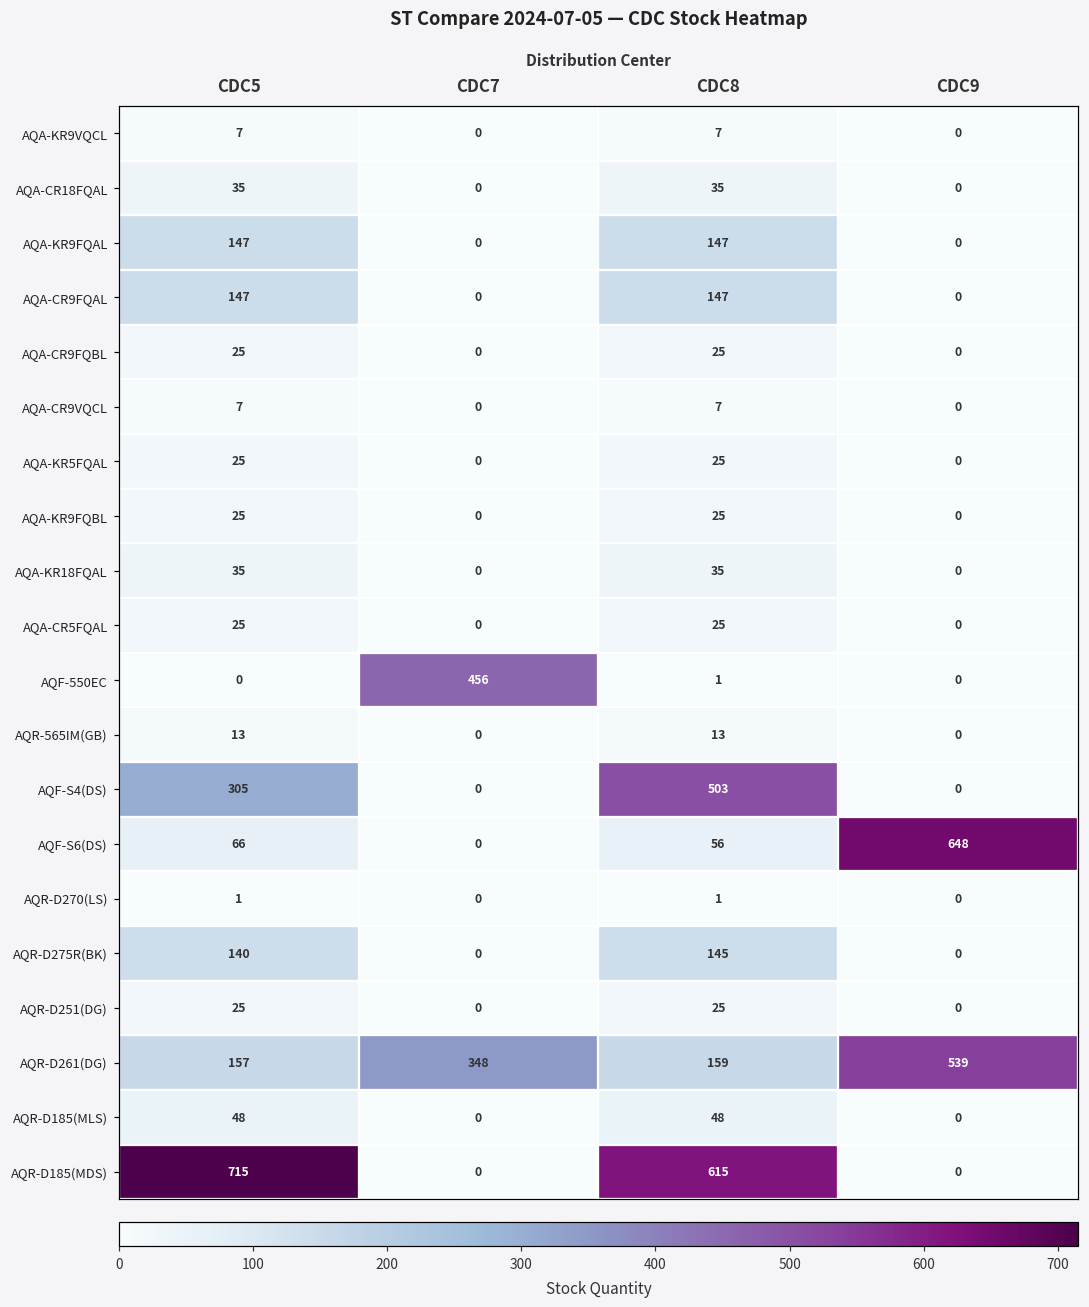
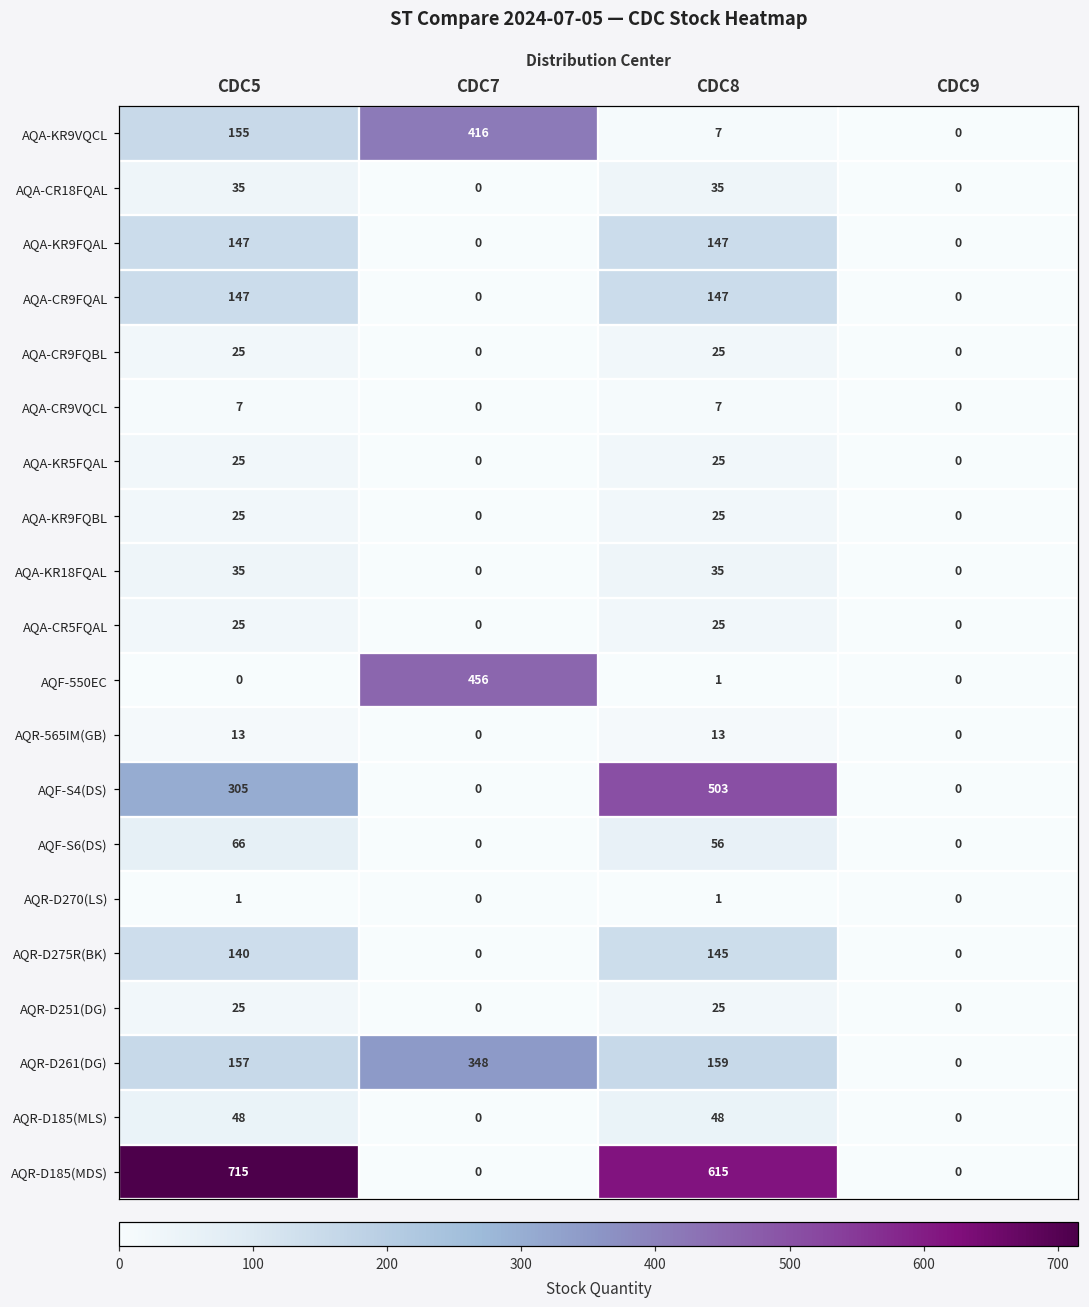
AQA-KR9VQCL, CDC5: 7 -> 155
AQA-KR9VQCL, CDC7: 0 -> 416
AQF-S6(DS), CDC9: 648 -> 0
AQR-D261(DG), CDC9: 539 -> 0
